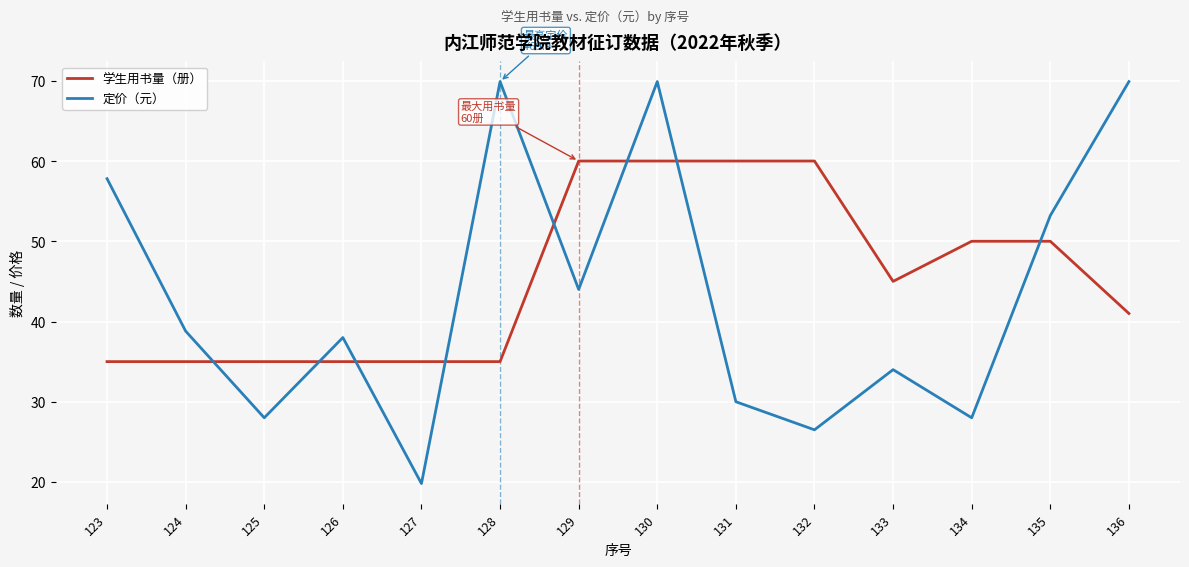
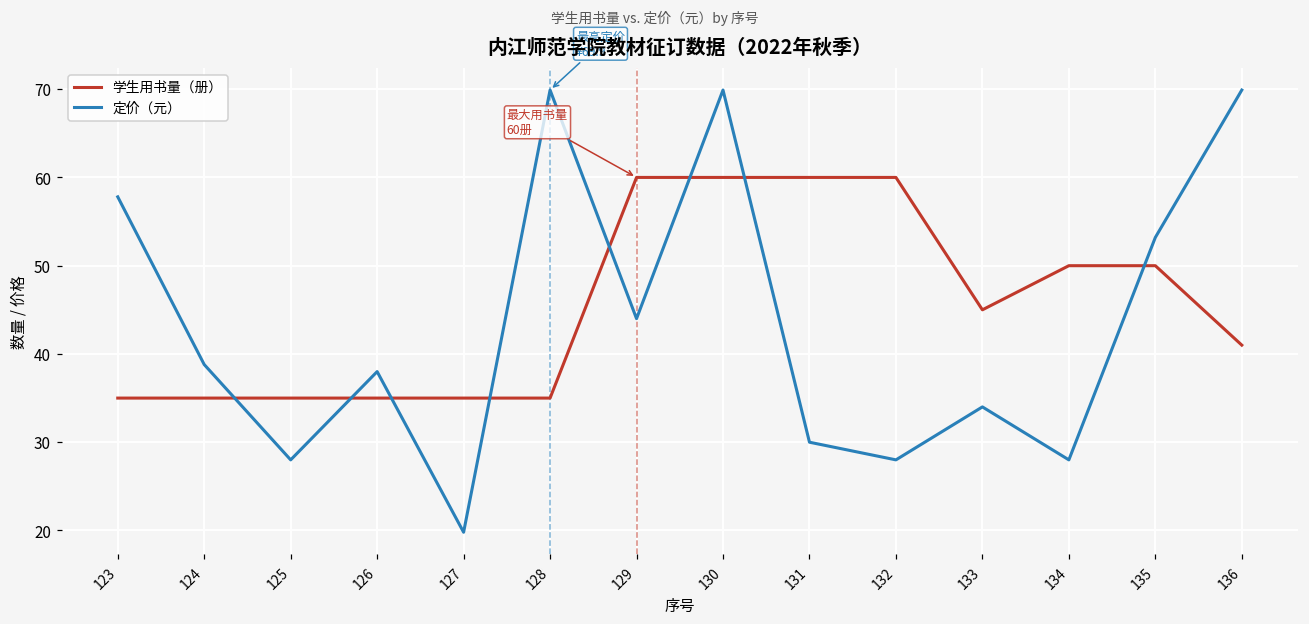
定价（元）, 132: 27 -> 28
